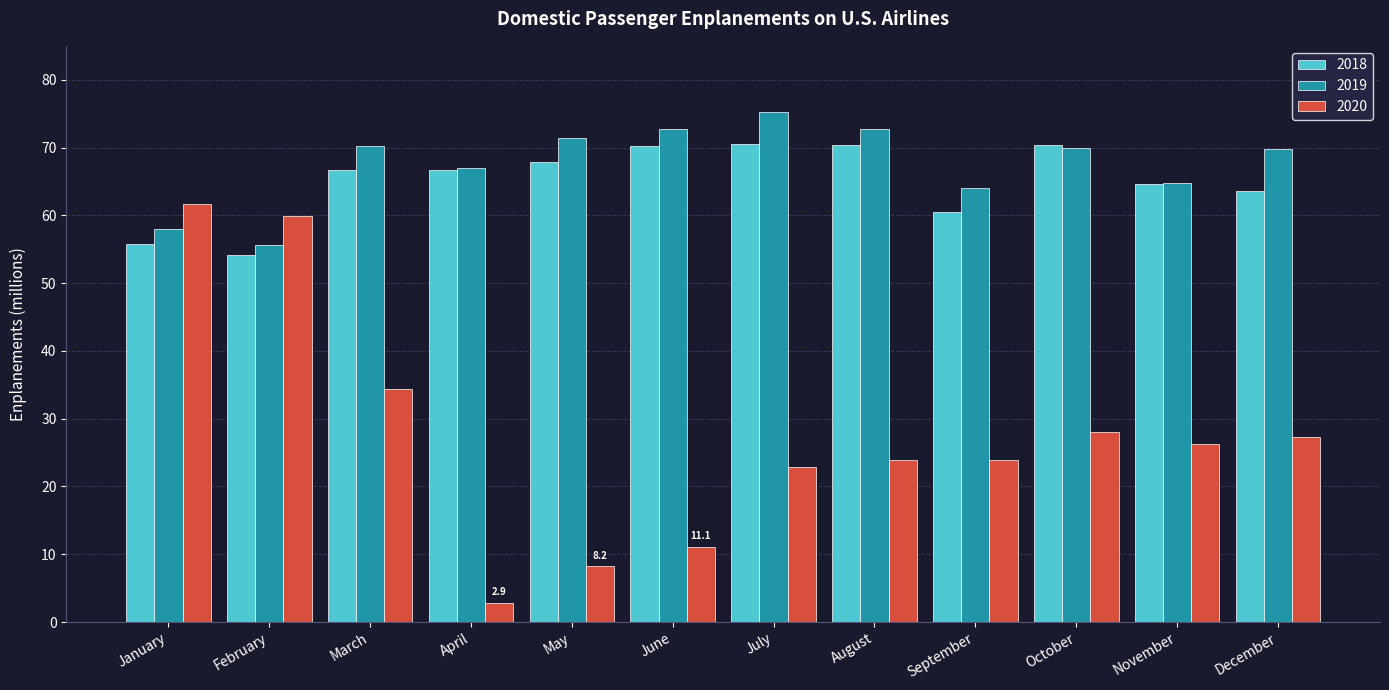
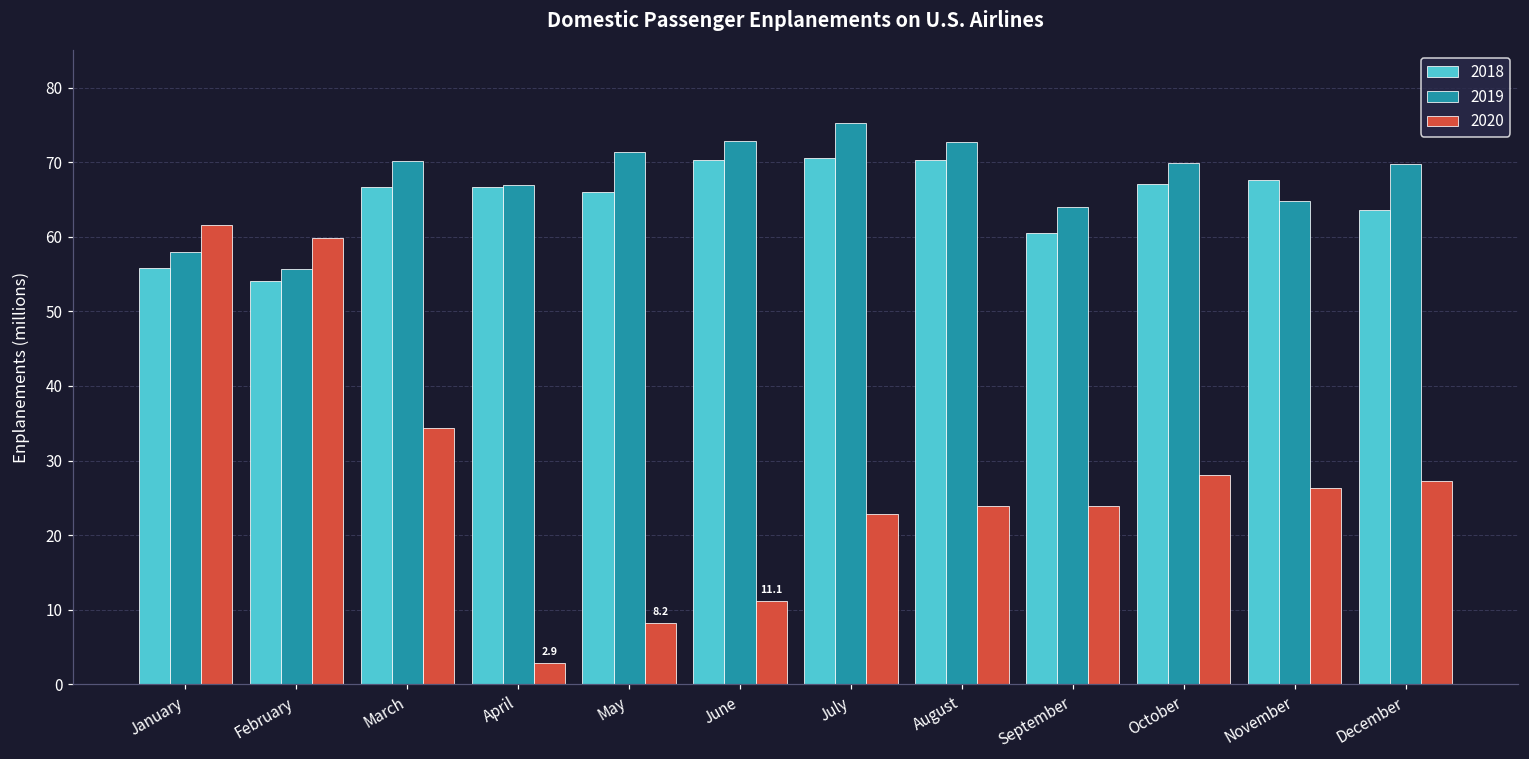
2018, May: 68 -> 66
2018, October: 70 -> 67
2018, November: 65 -> 68
